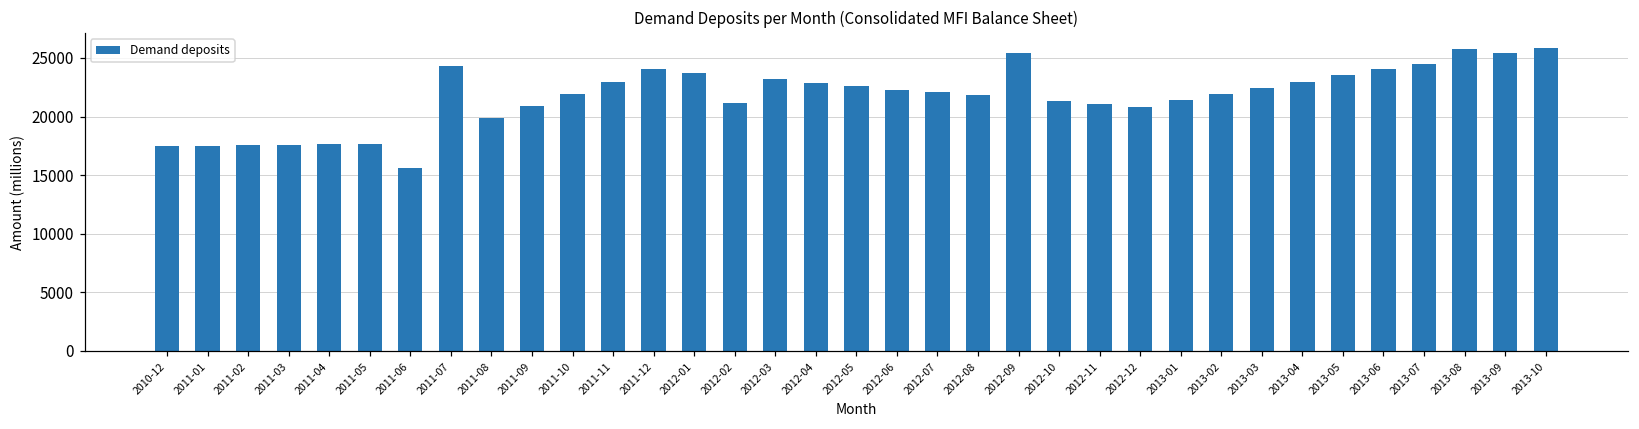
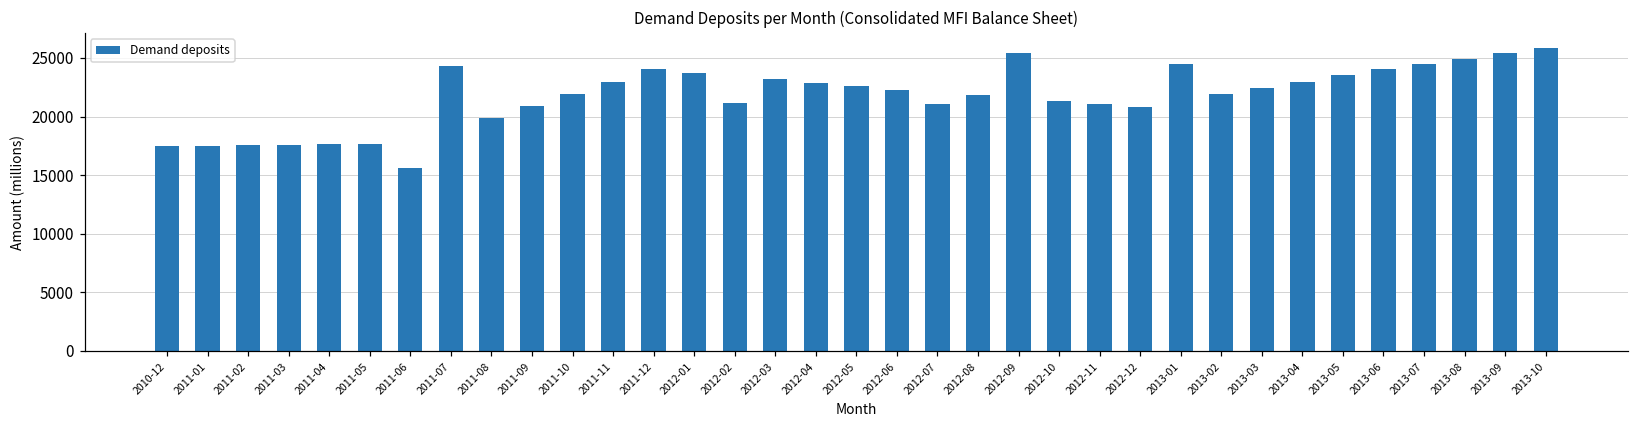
2012-07: 22100 -> 21100
2013-01: 21400 -> 24500
2013-08: 25700 -> 24900
